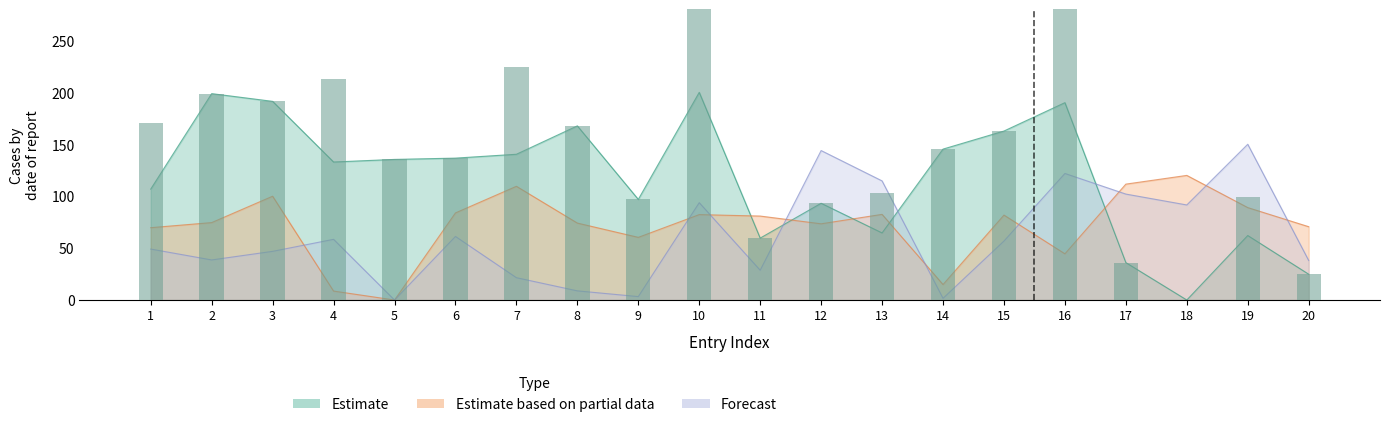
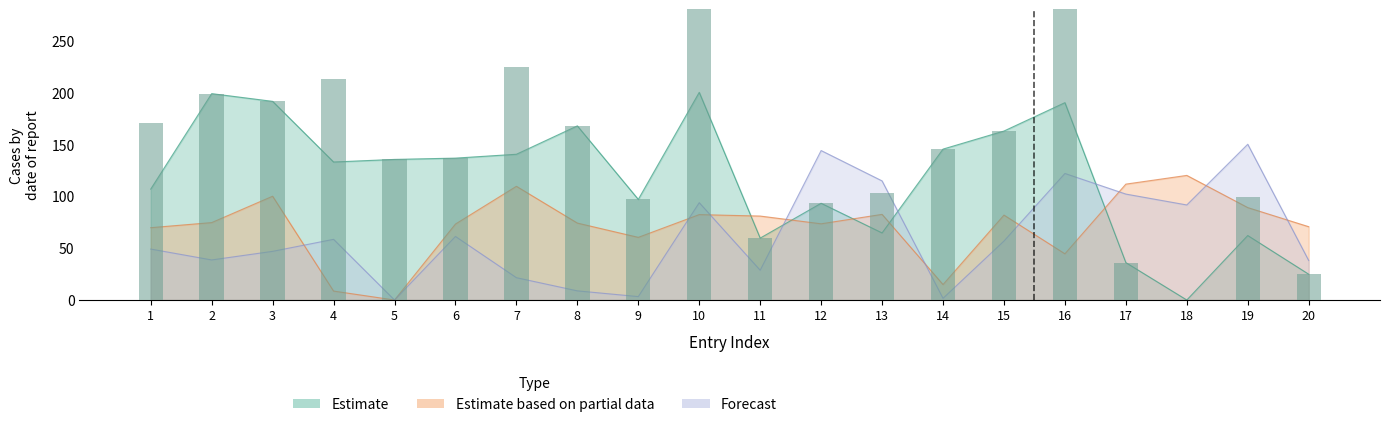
Estimate based on partial data, 6: 84 -> 73
